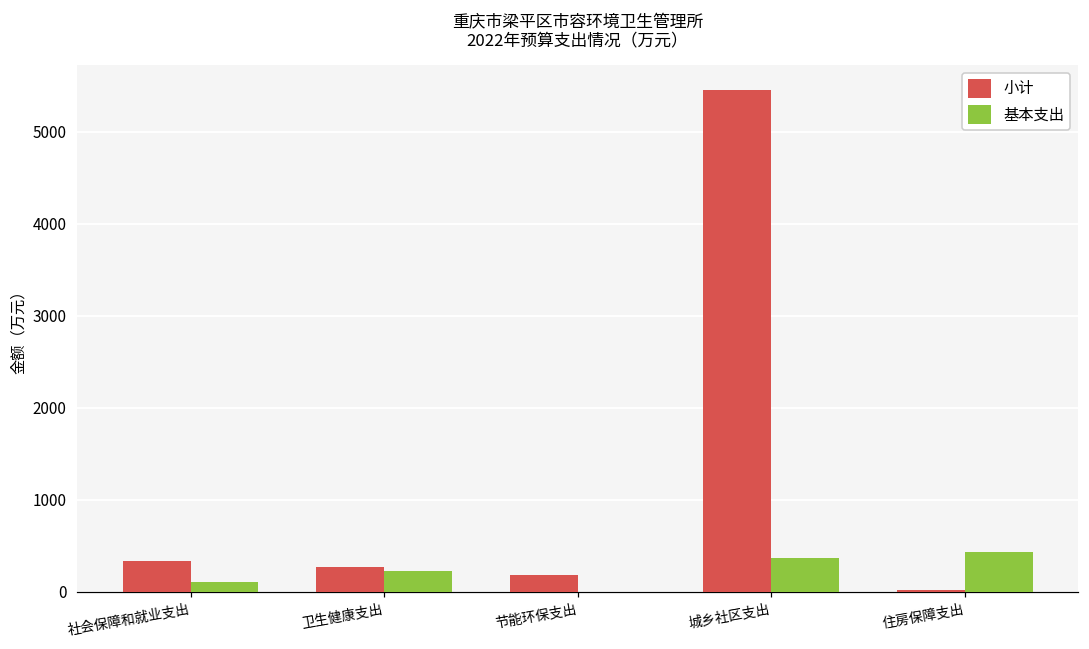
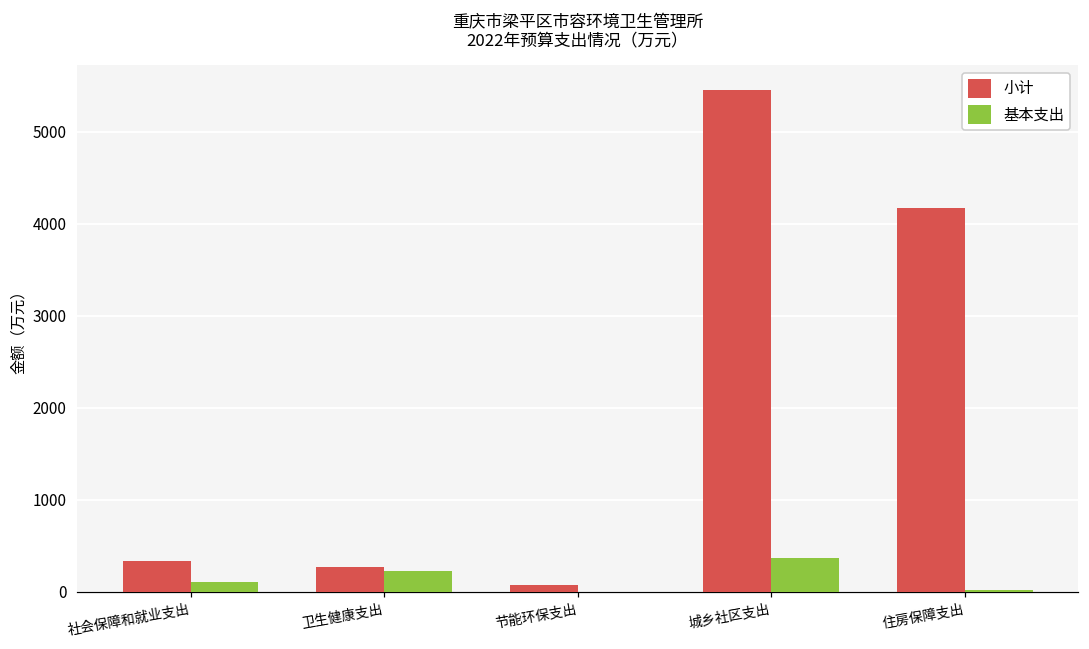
小计, 节能环保支出: 200 -> 100
小计, 住房保障支出: 0 -> 4200
基本支出, 住房保障支出: 400 -> 0
